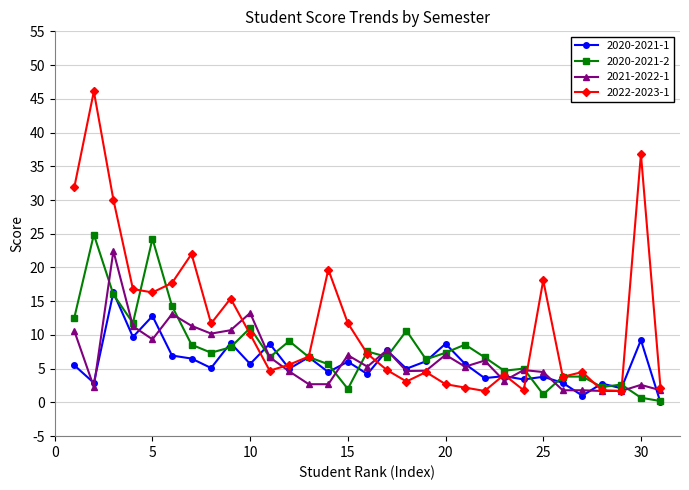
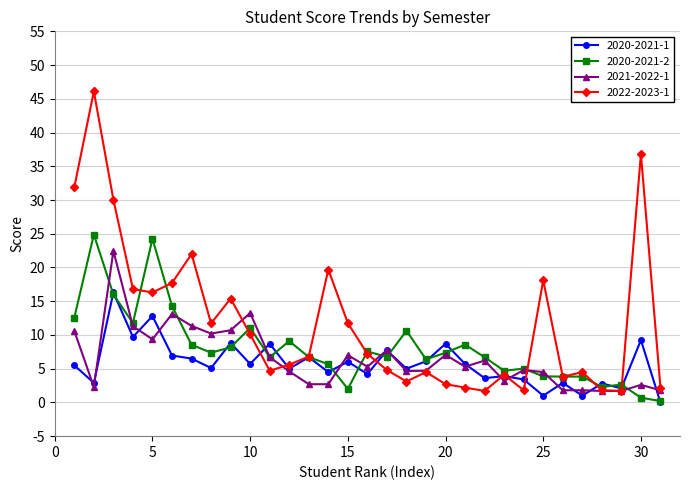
2020-2021-1, 25: 4 -> 1
2020-2021-2, 25: 1 -> 4
